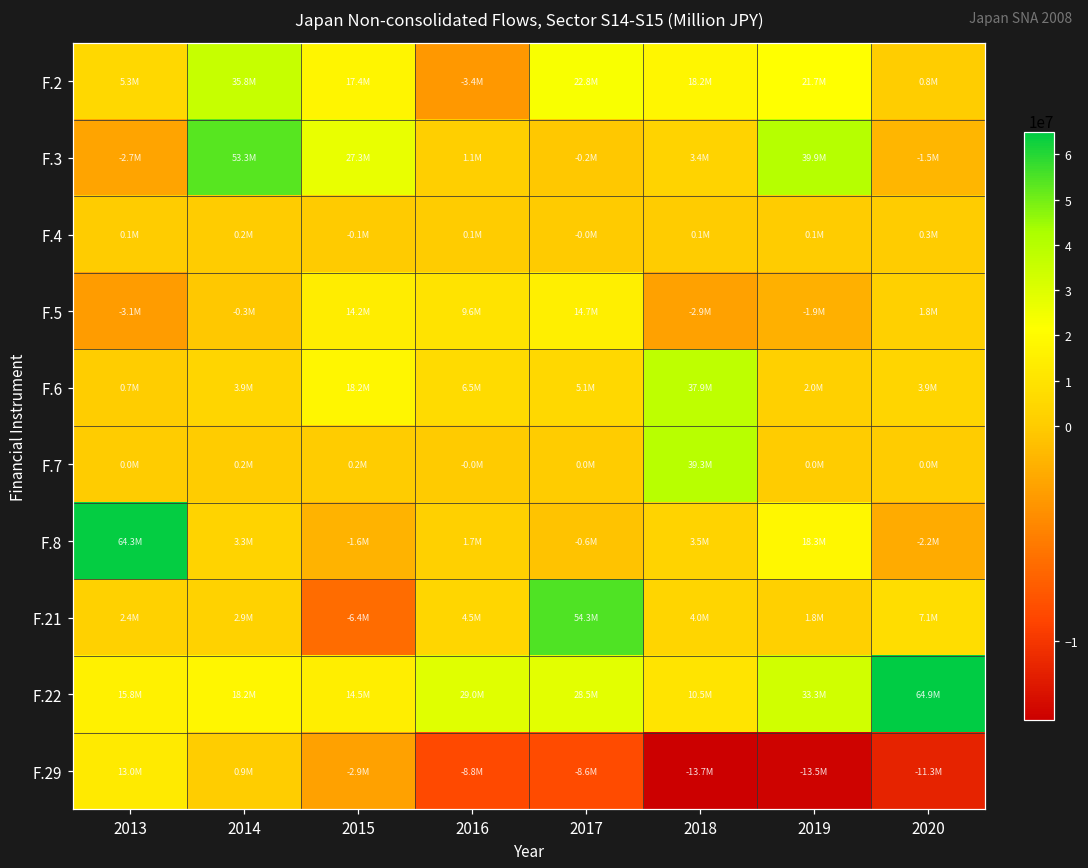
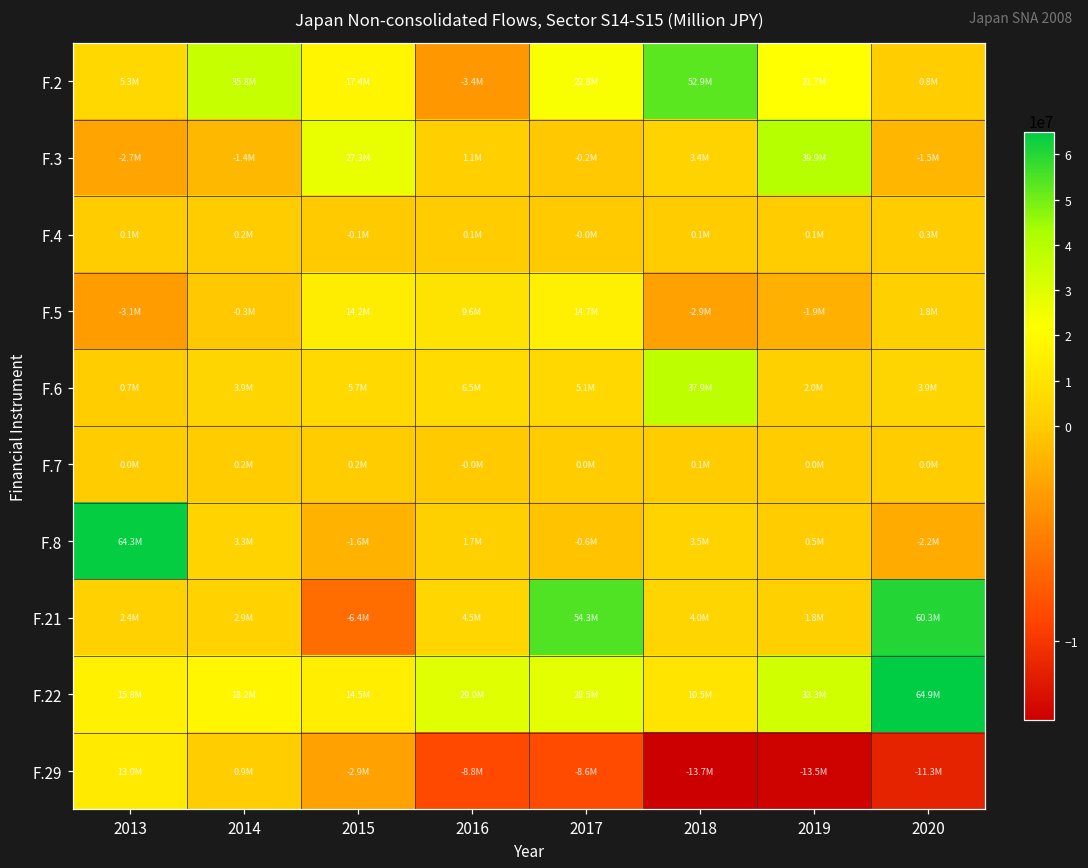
F.2, 2018: 18.2M -> 52.9M
F.3, 2014: 53.3M -> -1.4M
F.6, 2015: 18.2M -> 5.7M
F.7, 2018: 39.3M -> 0.1M
F.8, 2019: 18.3M -> 0.5M
F.21, 2020: 7.1M -> 60.3M
